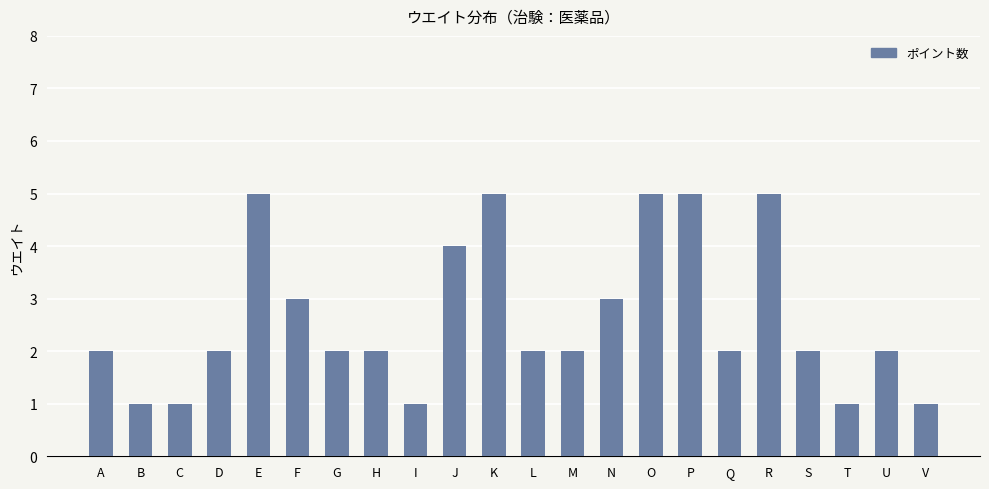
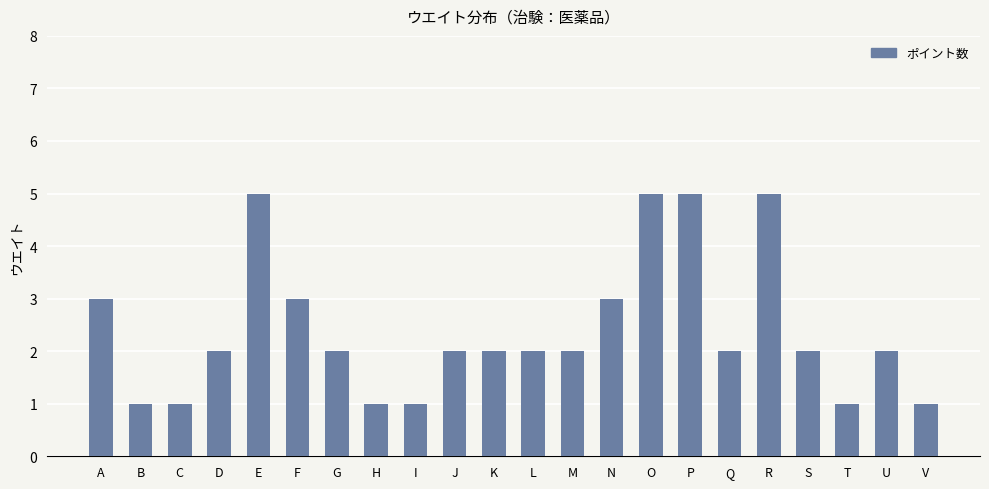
A: 2 -> 3
H: 2 -> 1
J: 4 -> 2
K: 5 -> 2
